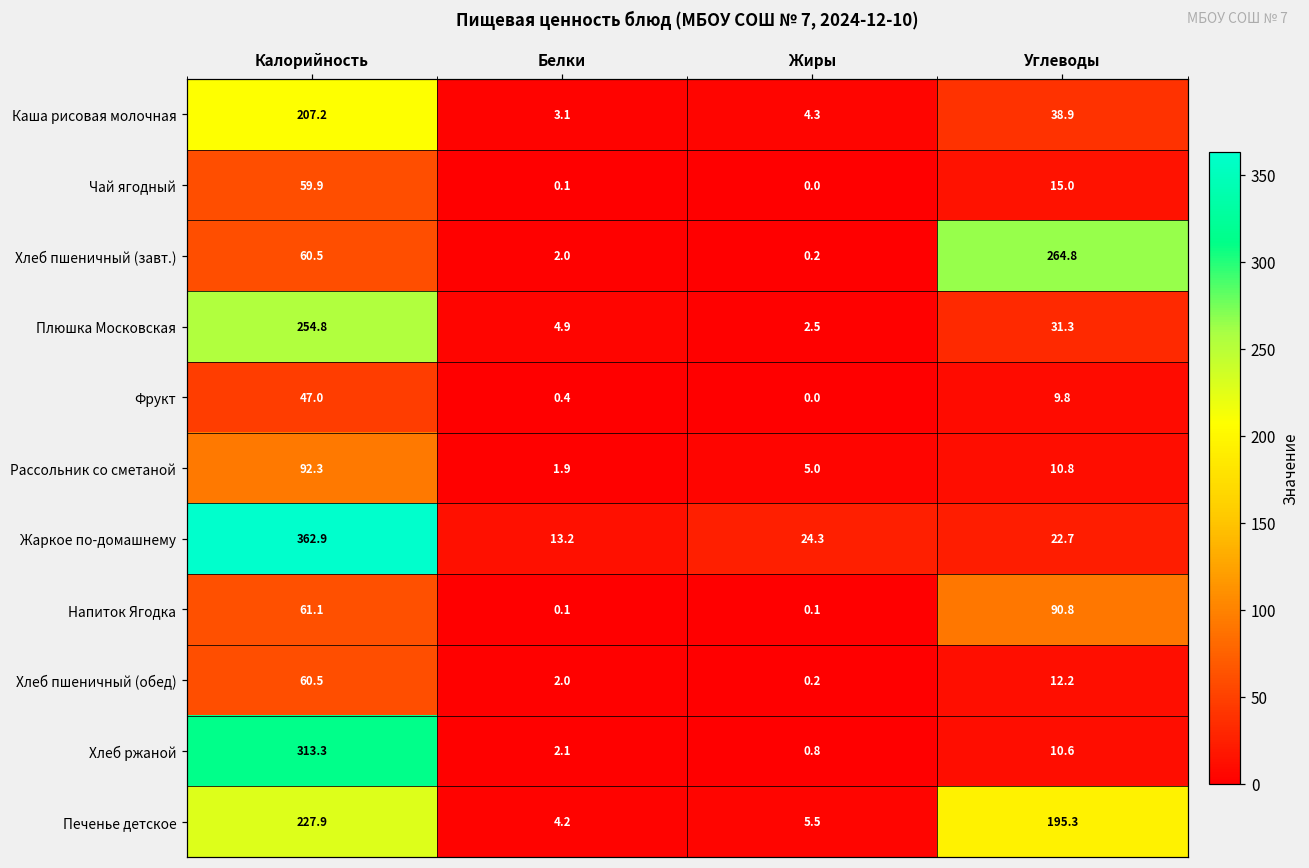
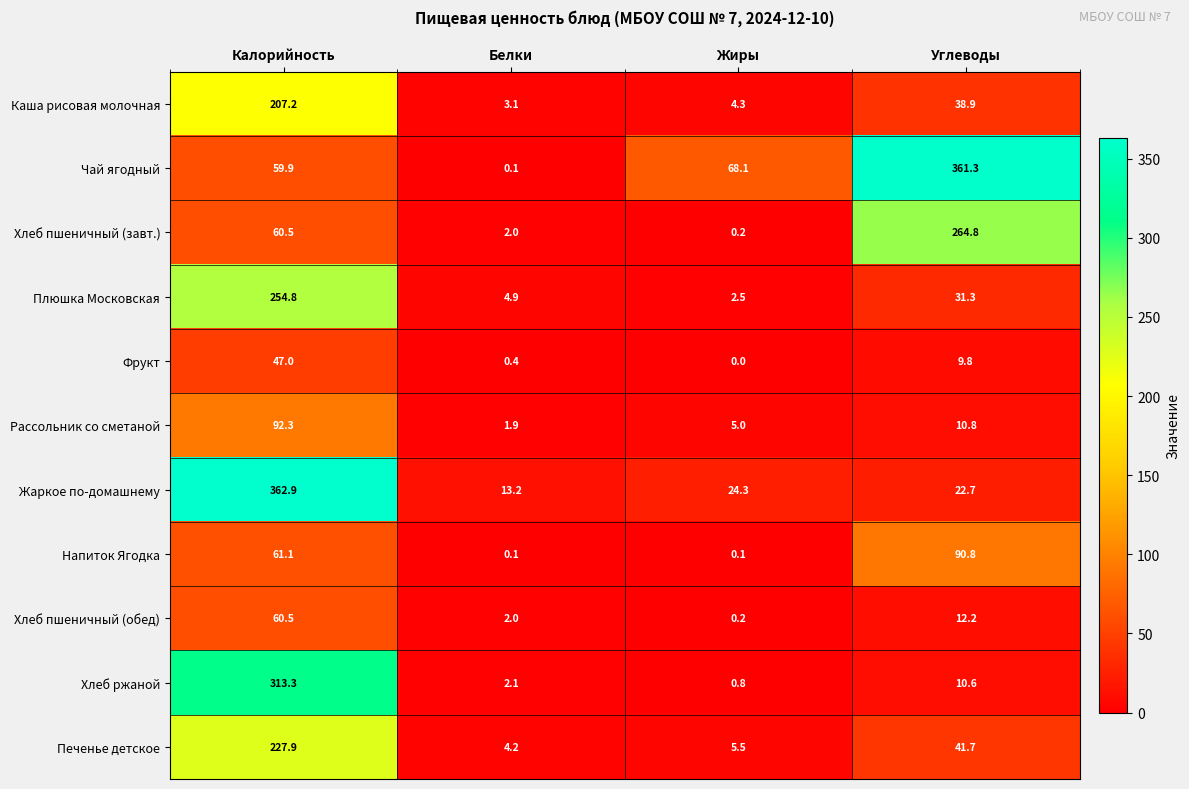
Чай ягодный, Жиры: 0.0 -> 68.1
Чай ягодный, Углеводы: 15.0 -> 361.3
Печенье детское, Углеводы: 195.3 -> 41.7
